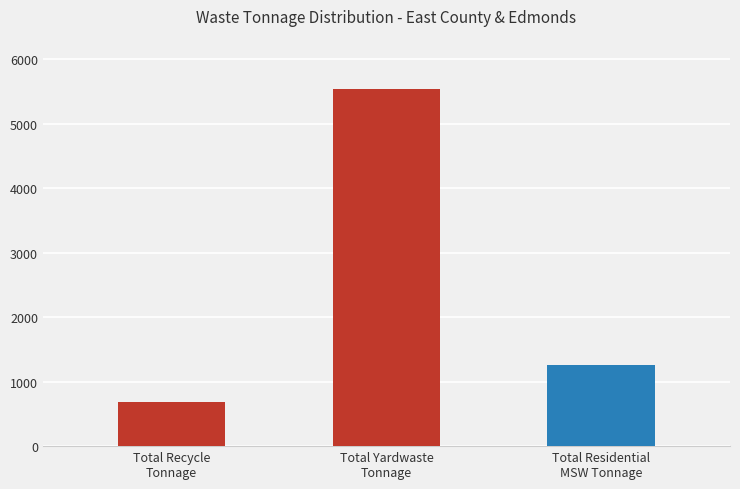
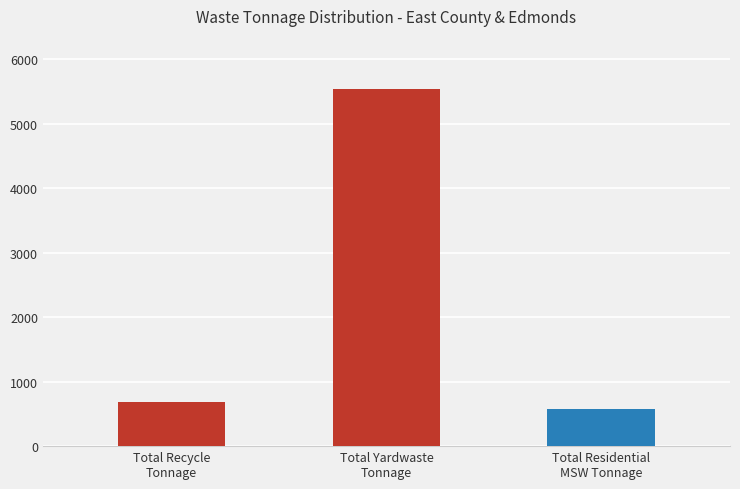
Total Residential MSW Tonnage: 1300 -> 600
